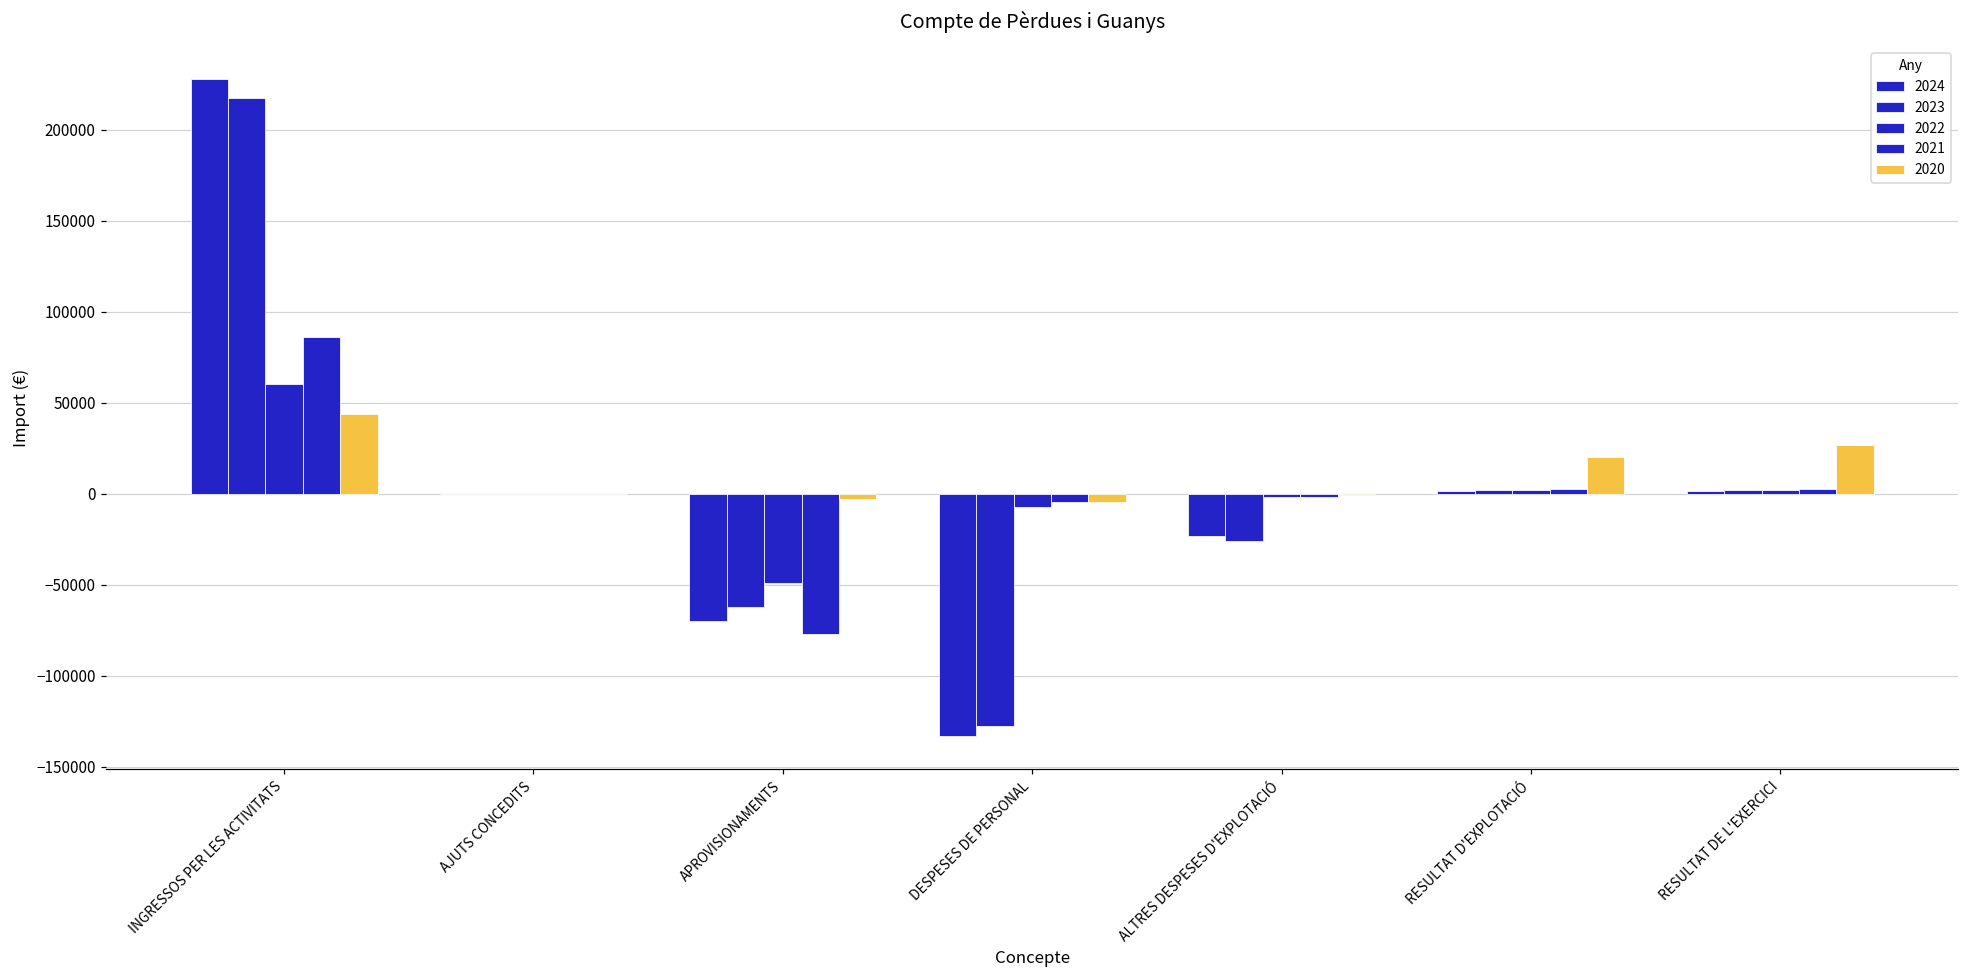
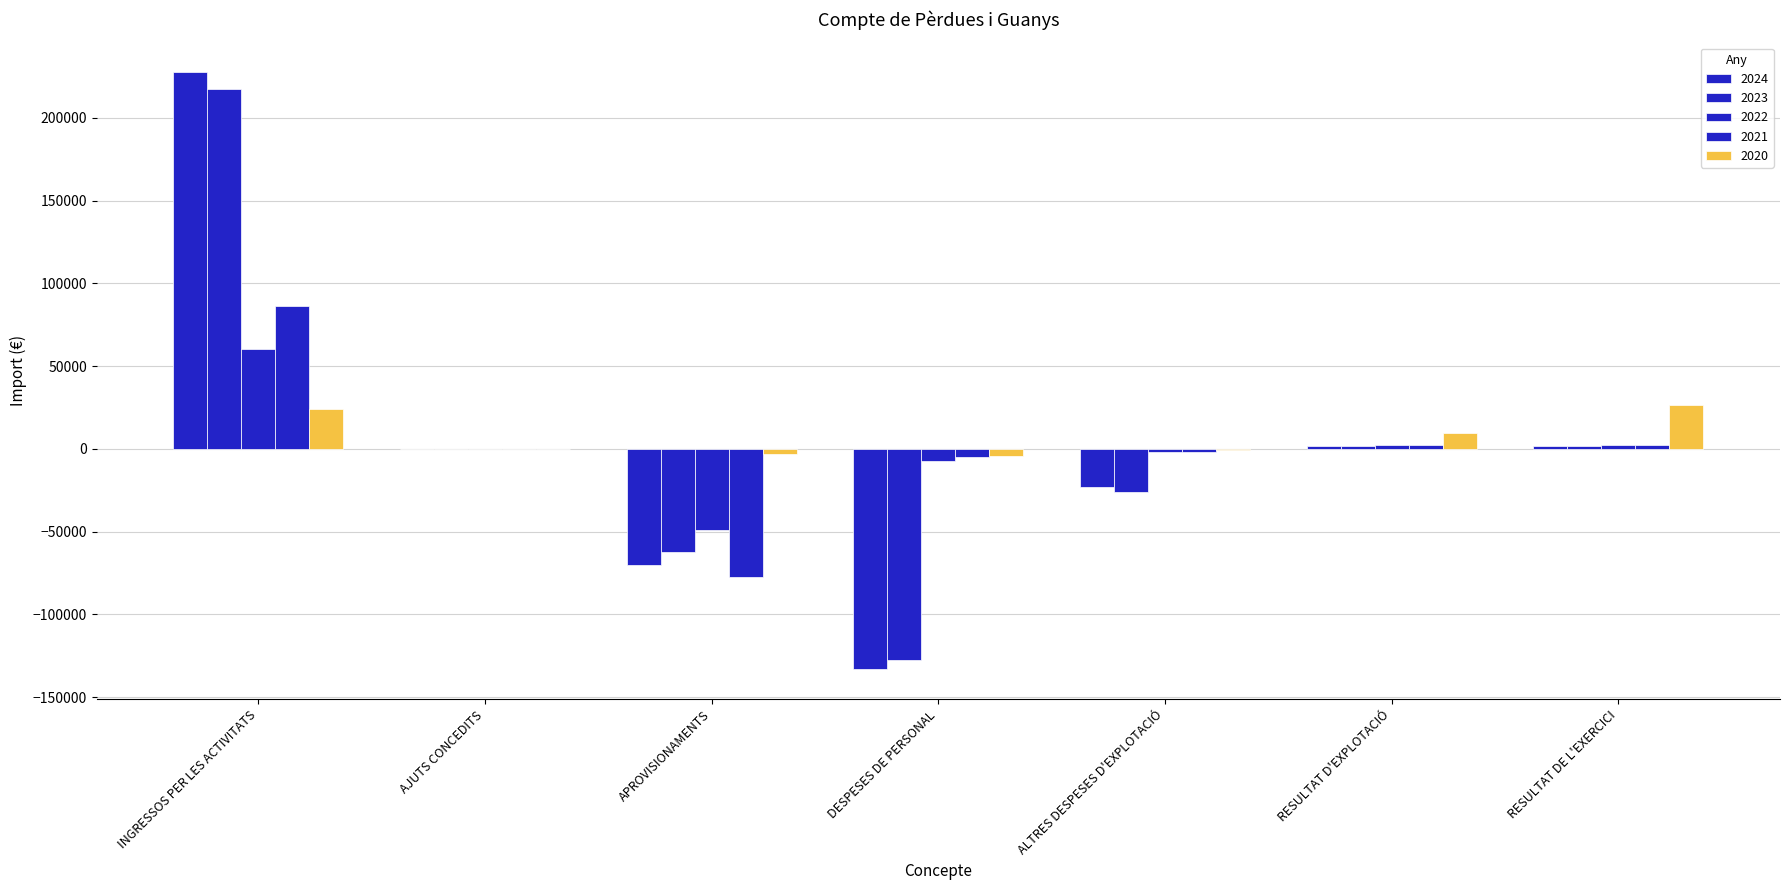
2020, INGRESSOS PER LES ACTIVITATS: 44000 -> 24000
2020, RESULTAT D'EXPLOTACIÓ: 20000 -> 10000
